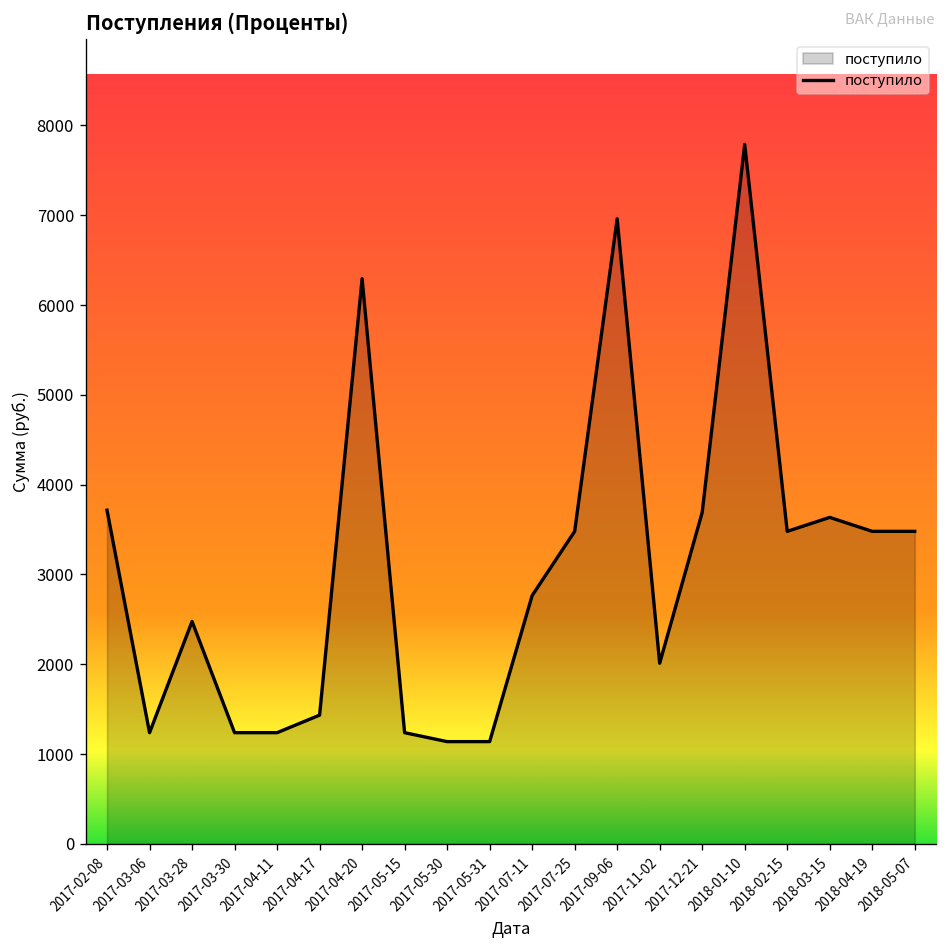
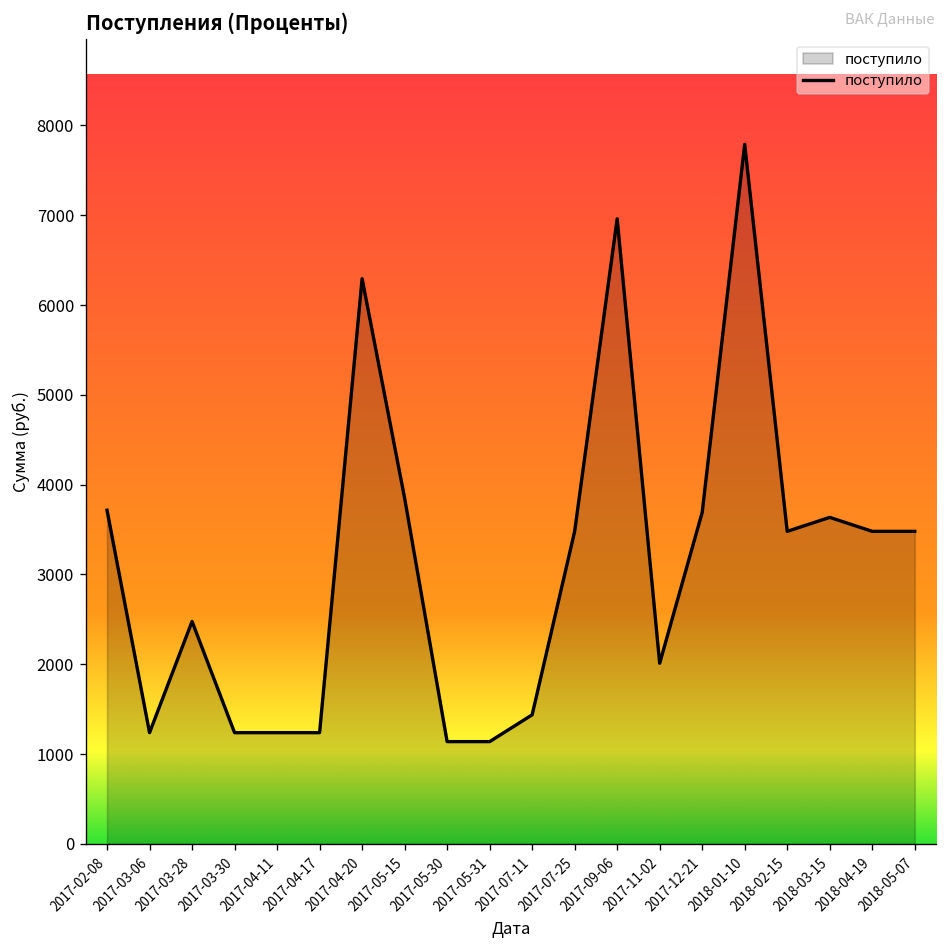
2017-04-17: 1400 -> 1200
2017-05-15: 1200 -> 3900
2017-07-11: 2800 -> 1400
